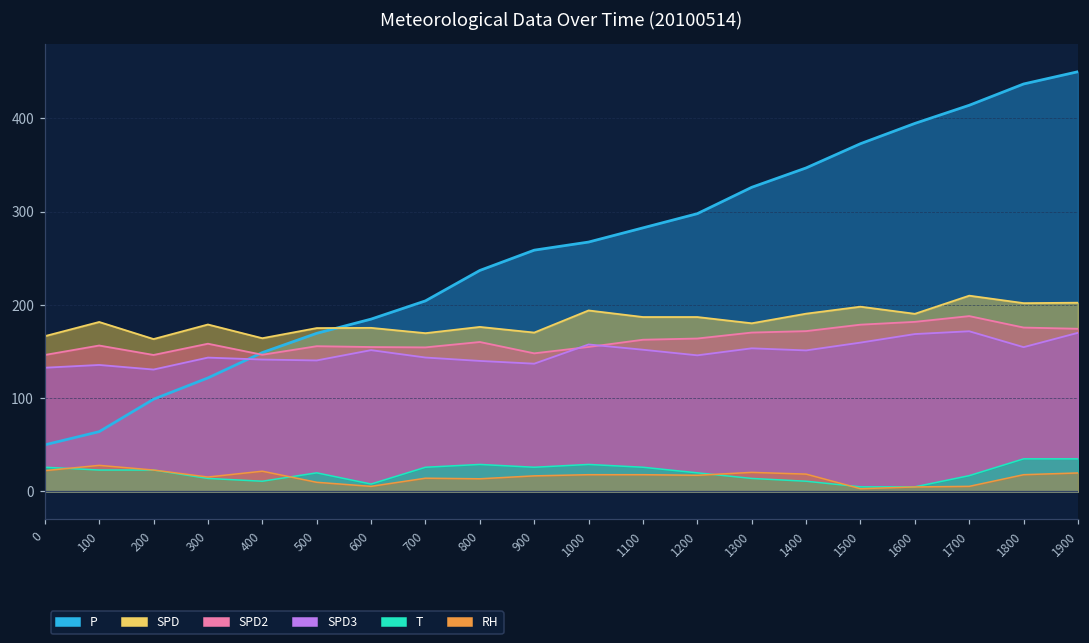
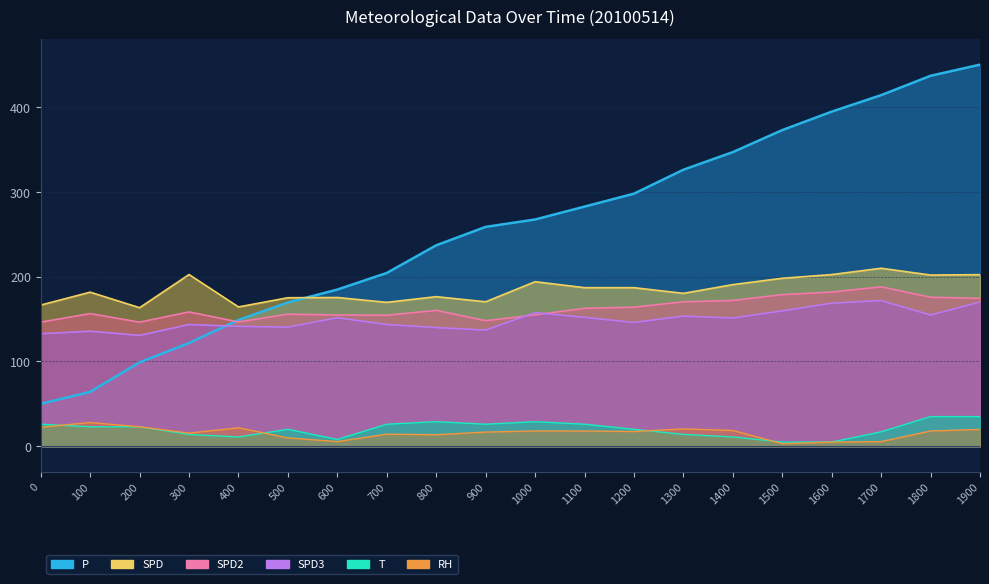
SPD, 300: 180 -> 200
SPD, 1600: 190 -> 200
